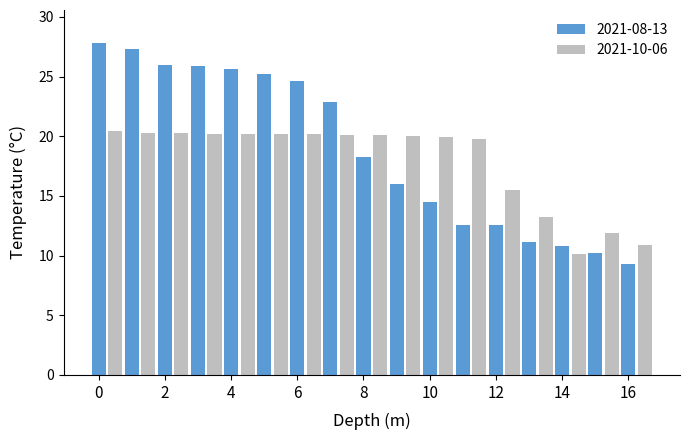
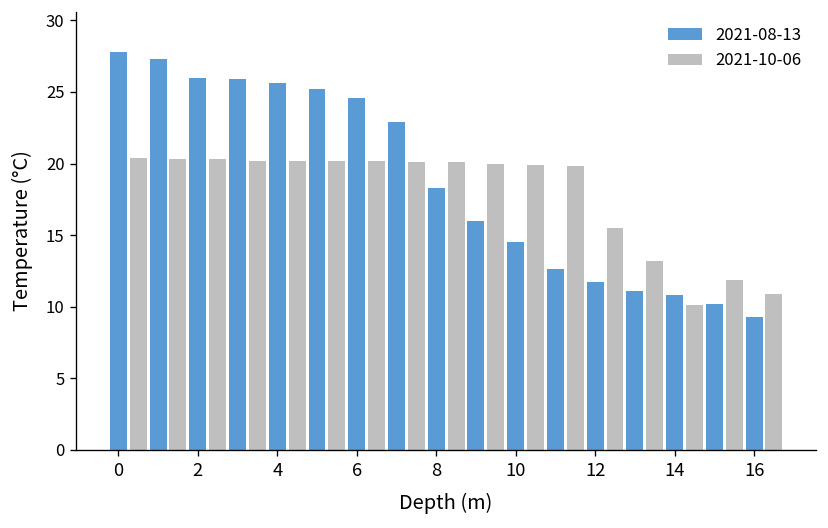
12: 12.6 -> 11.7
